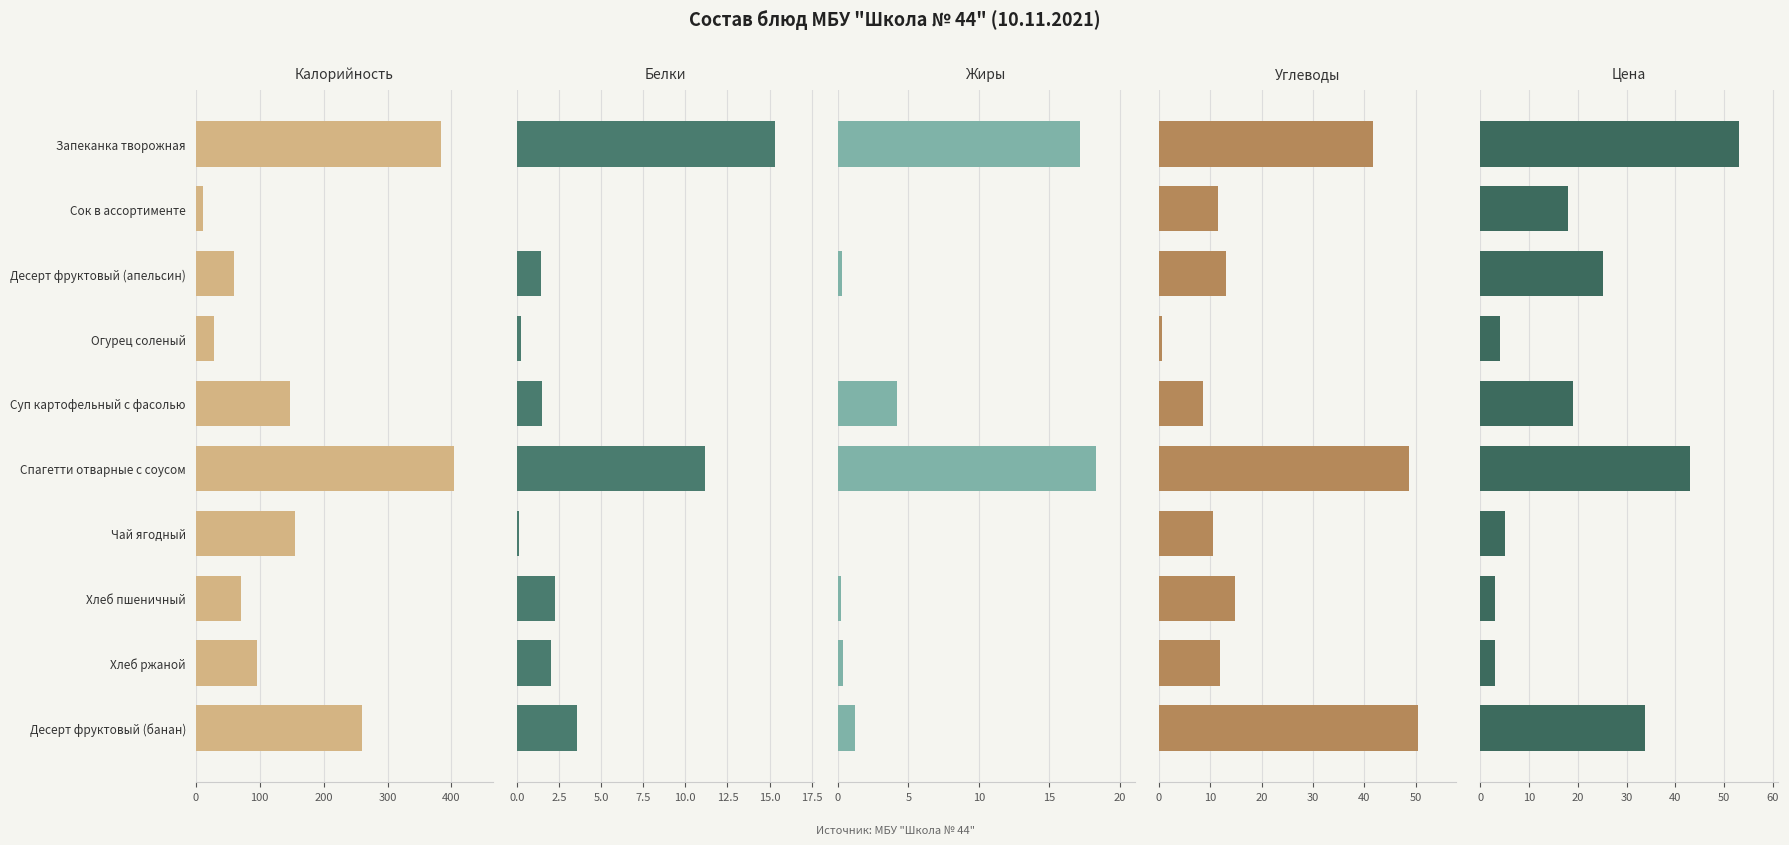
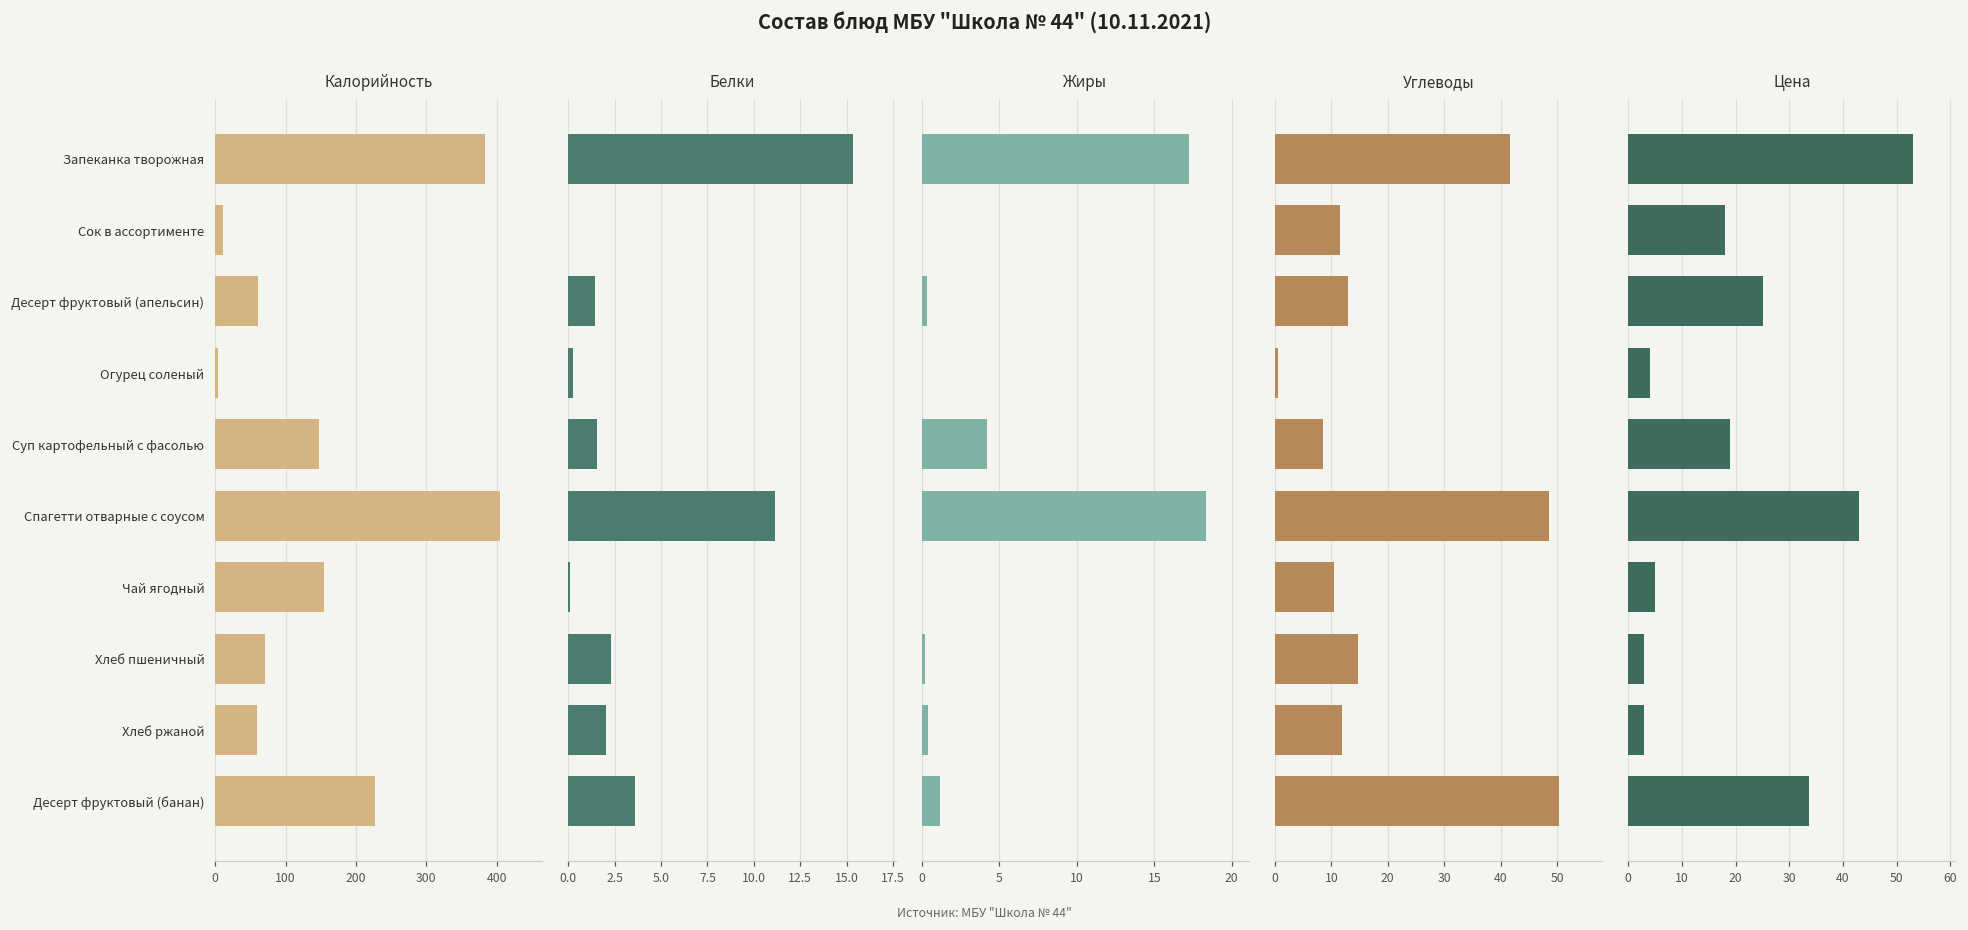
Калорийность, Огурец соленый: 30 -> 0
Калорийность, Хлеб ржаной: 100 -> 60
Калорийность, Десерт фруктовый (банан): 260 -> 230
